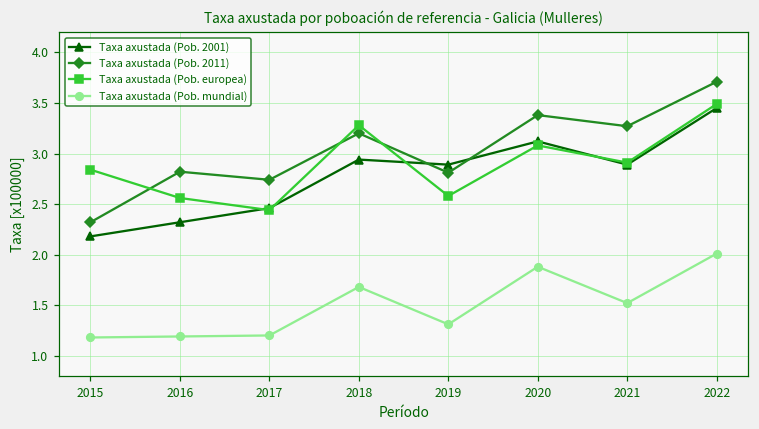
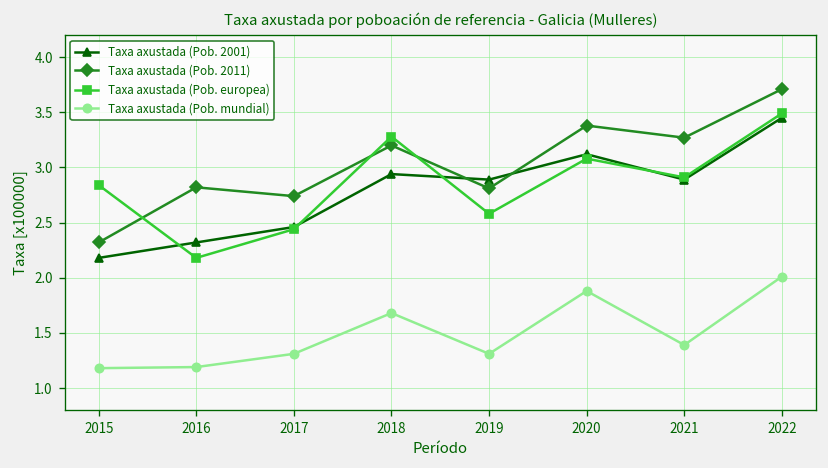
Taxa axustada (Pob. europea), 2016: 2.6 -> 2.2
Taxa axustada (Pob. mundial), 2017: 1.2 -> 1.3
Taxa axustada (Pob. mundial), 2021: 1.5 -> 1.4
